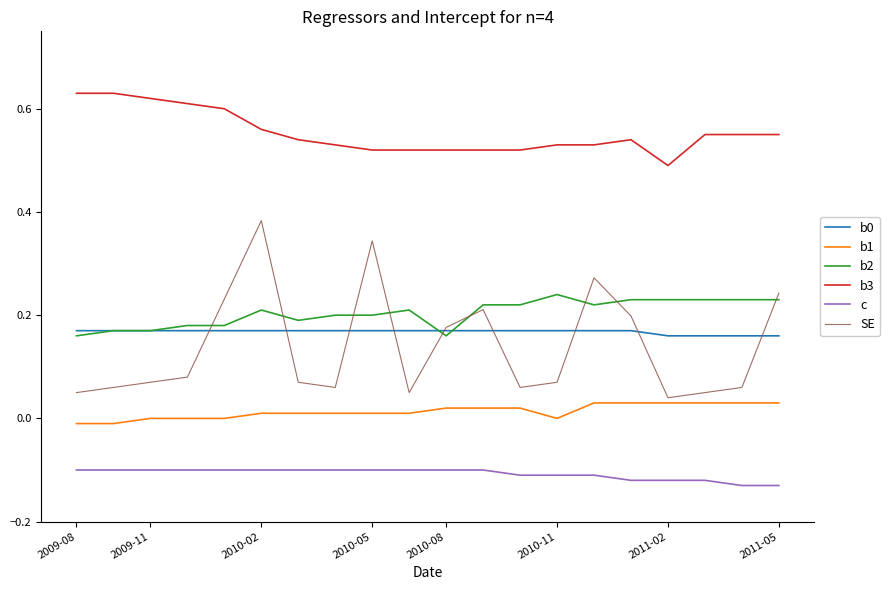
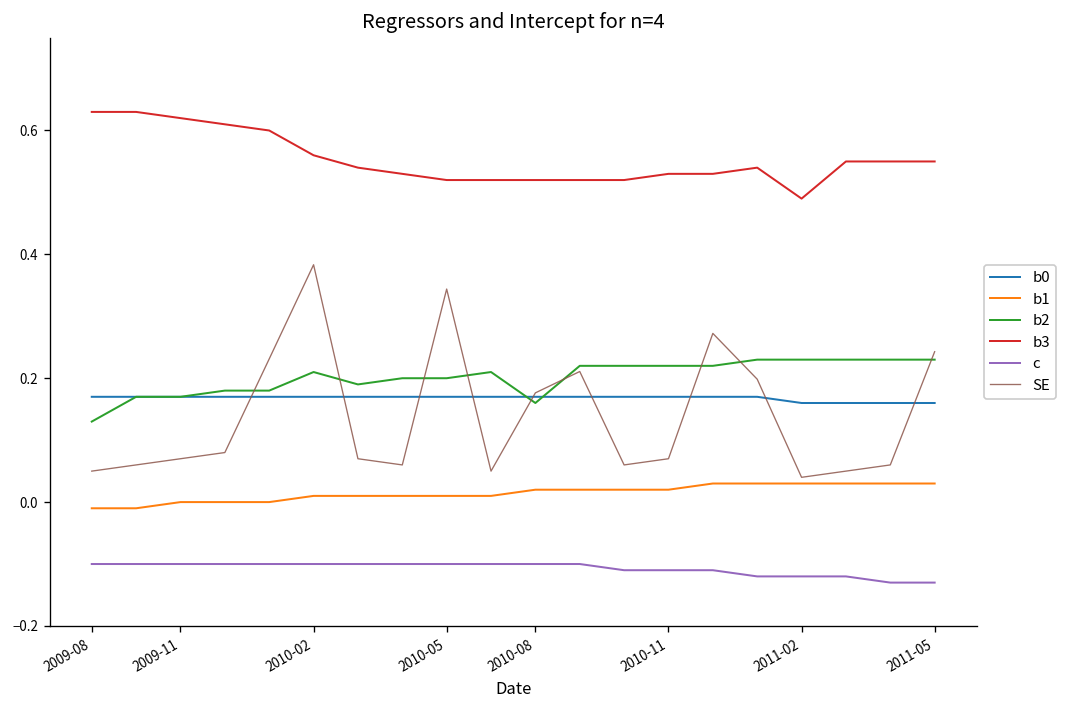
b2, 2009-08: 0.16 -> 0.13
b1, 2010-11: 0.00 -> 0.02
b2, 2010-11: 0.24 -> 0.22
